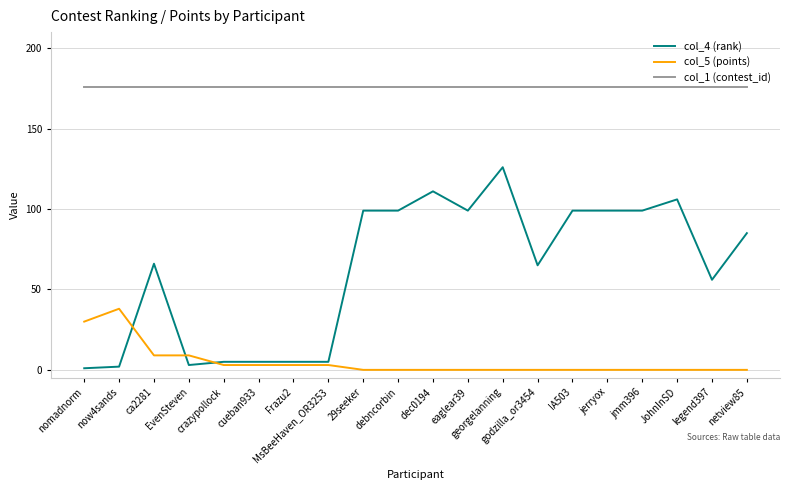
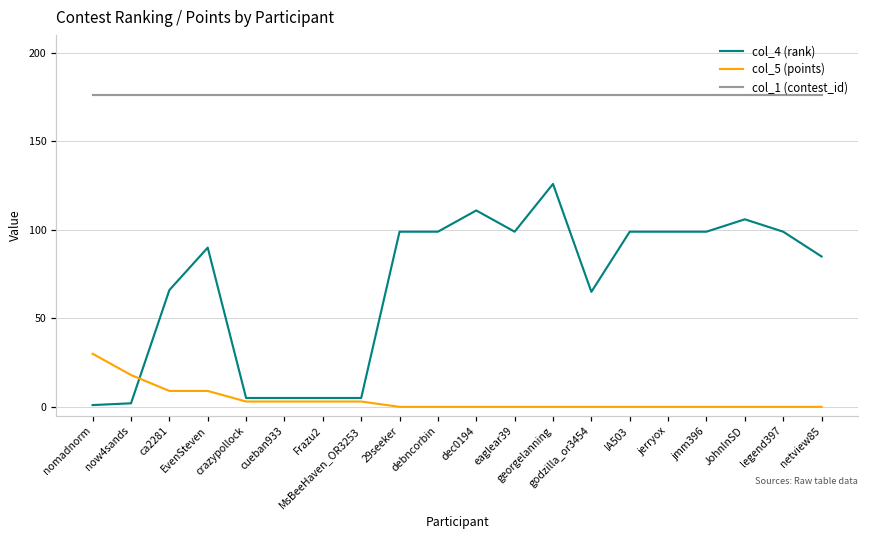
col_5 (points), now4sands: 38 -> 18
col_4 (rank), EvenSteven: 3 -> 90
col_4 (rank), legend397: 56 -> 99
